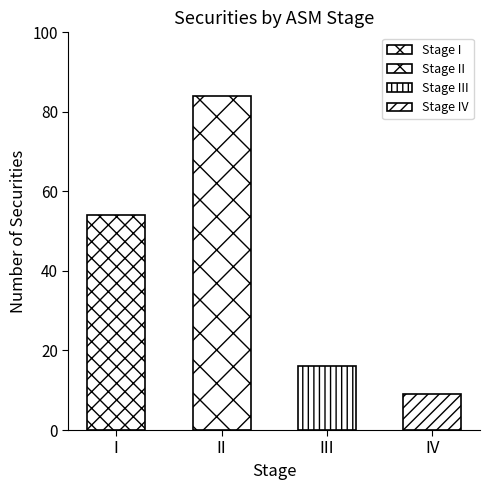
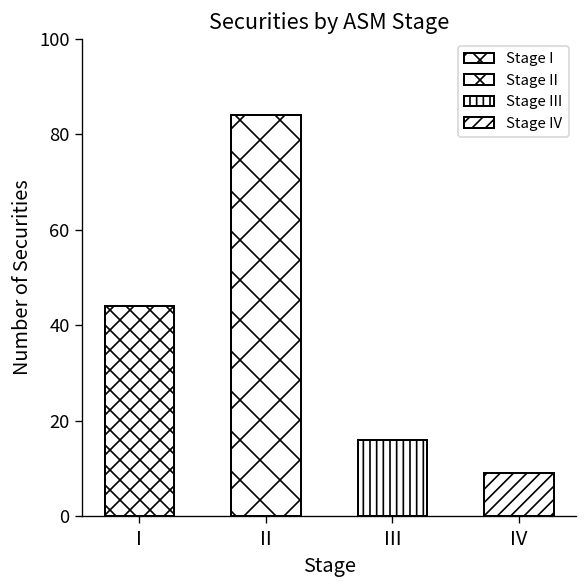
I: 54 -> 44
